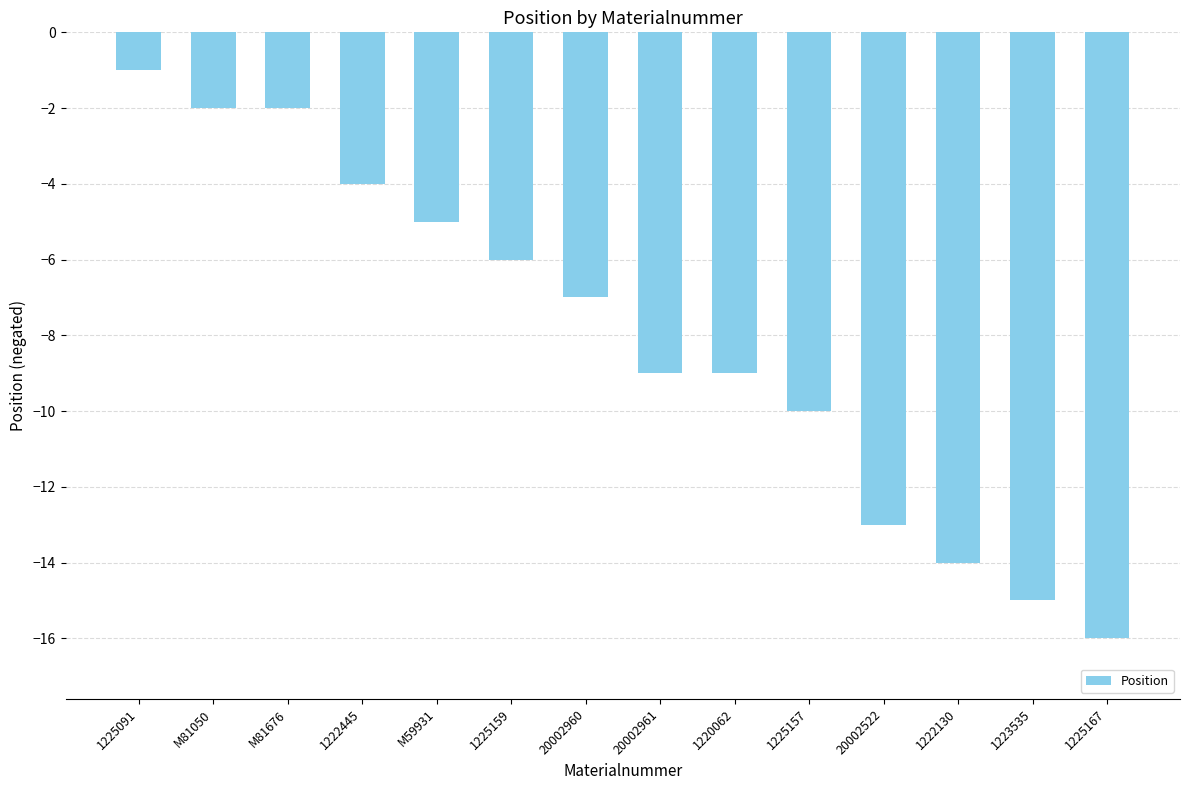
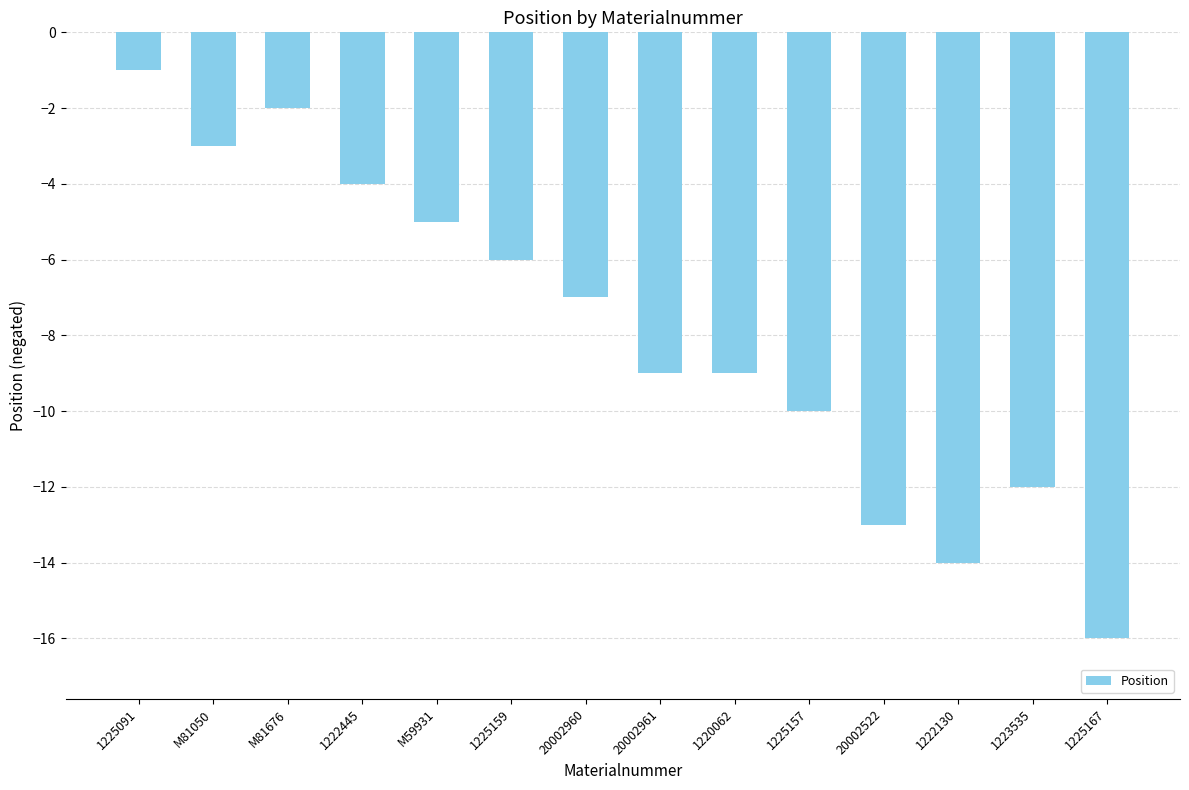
M81050: -2.0 -> -3.0
1223535: -15.0 -> -12.0
